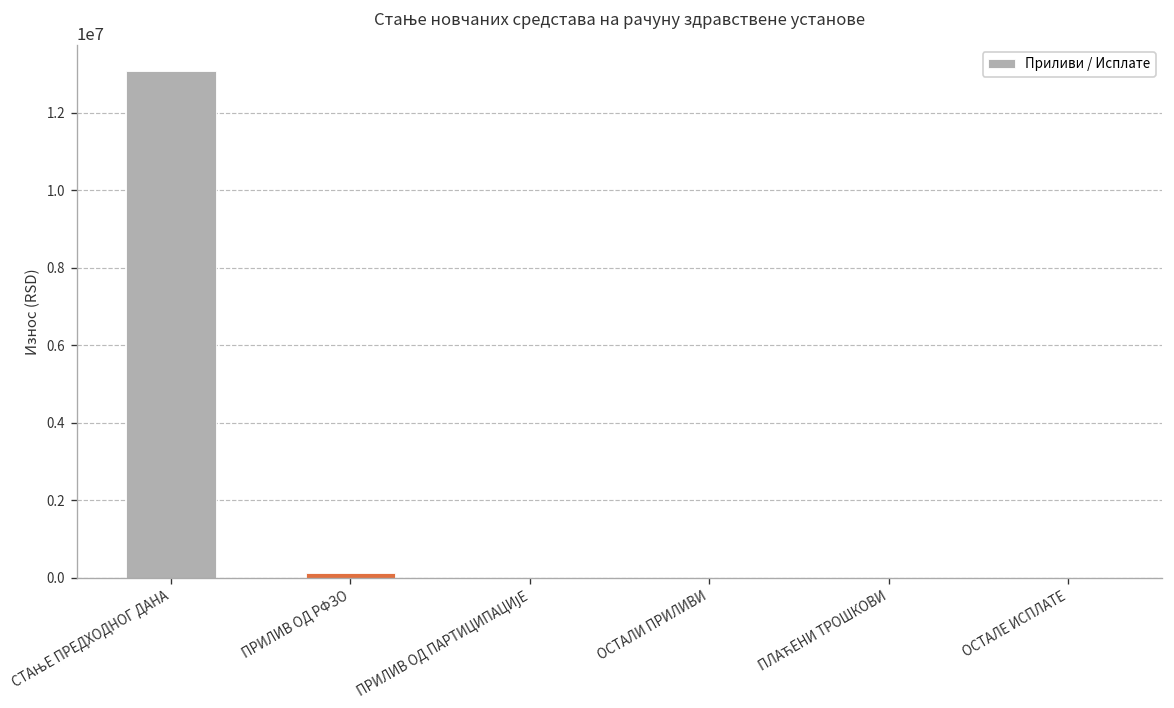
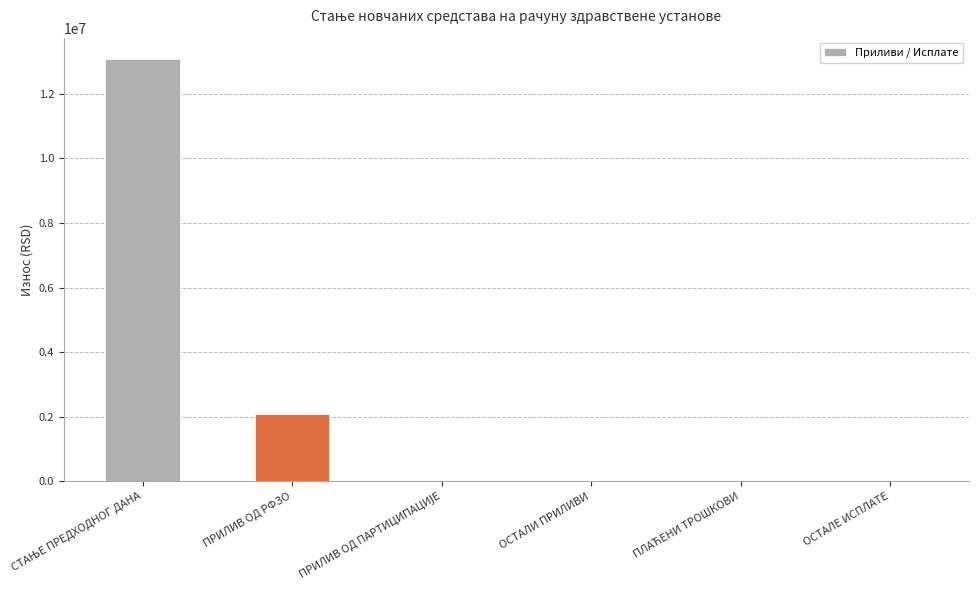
ПРИЛИВ ОД РФЗО: 100000 -> 2100000
